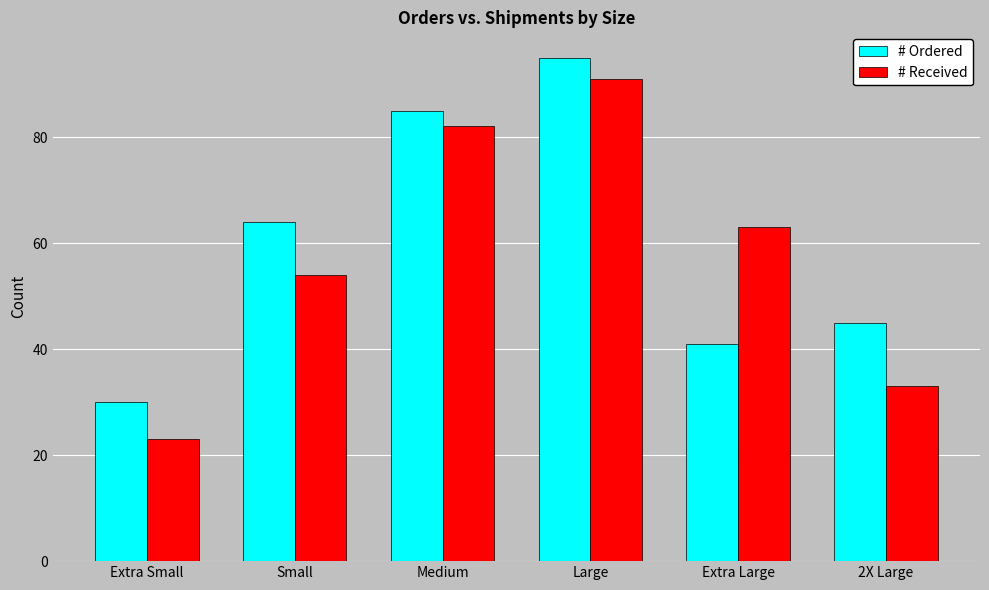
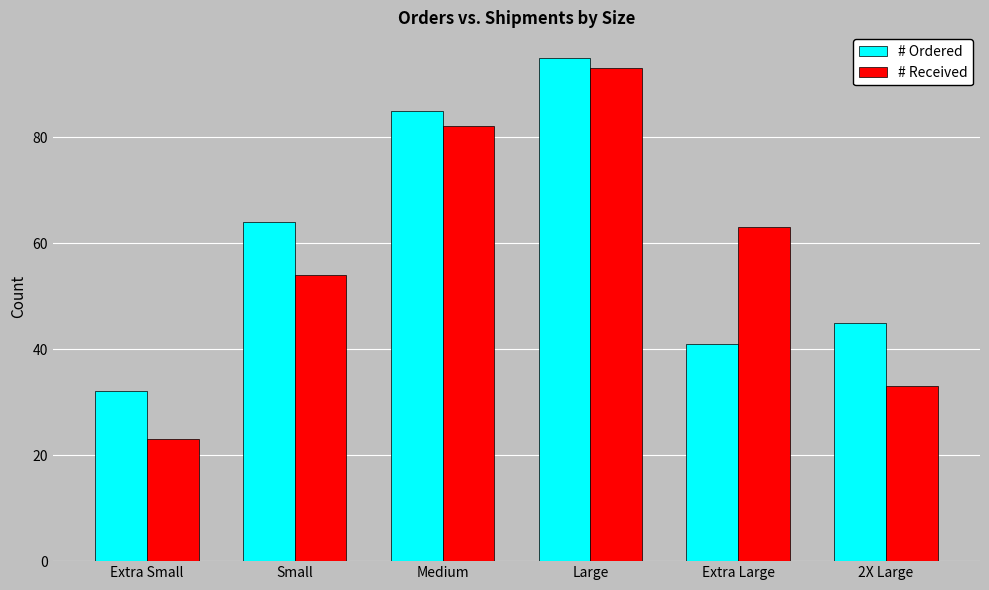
# Ordered, Extra Small: 30 -> 32
# Received, Large: 91 -> 93
